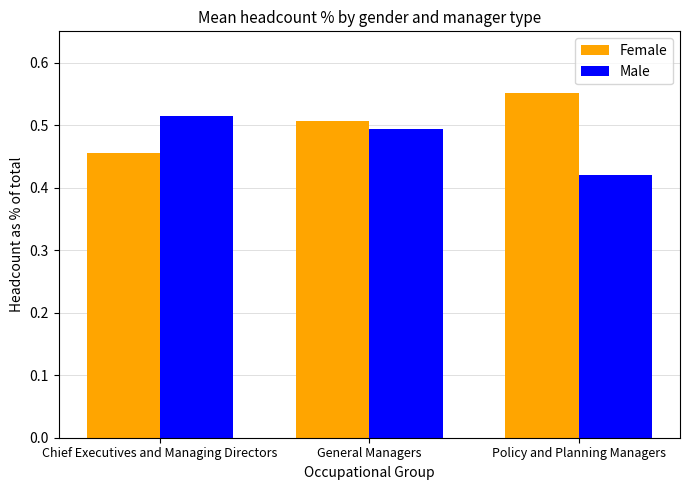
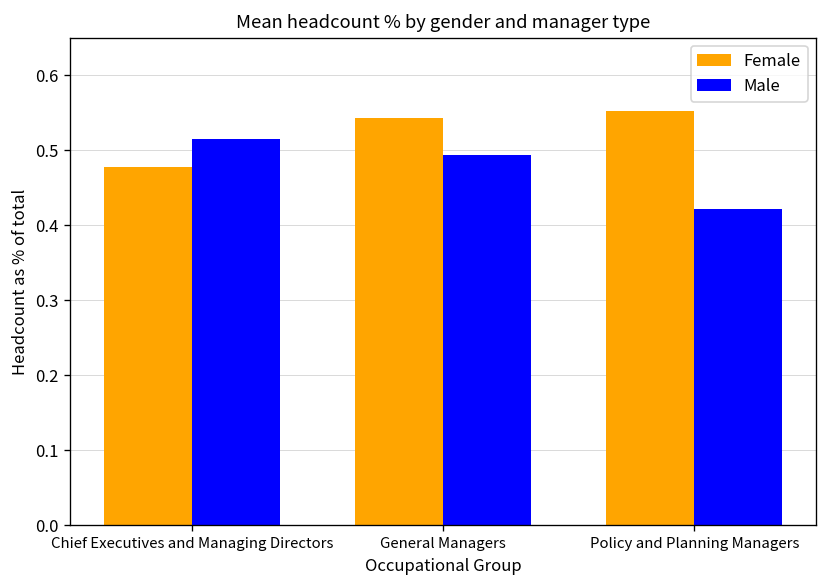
Female, Chief Executives and Managing Directors: 0.46 -> 0.48
Female, General Managers: 0.51 -> 0.54
